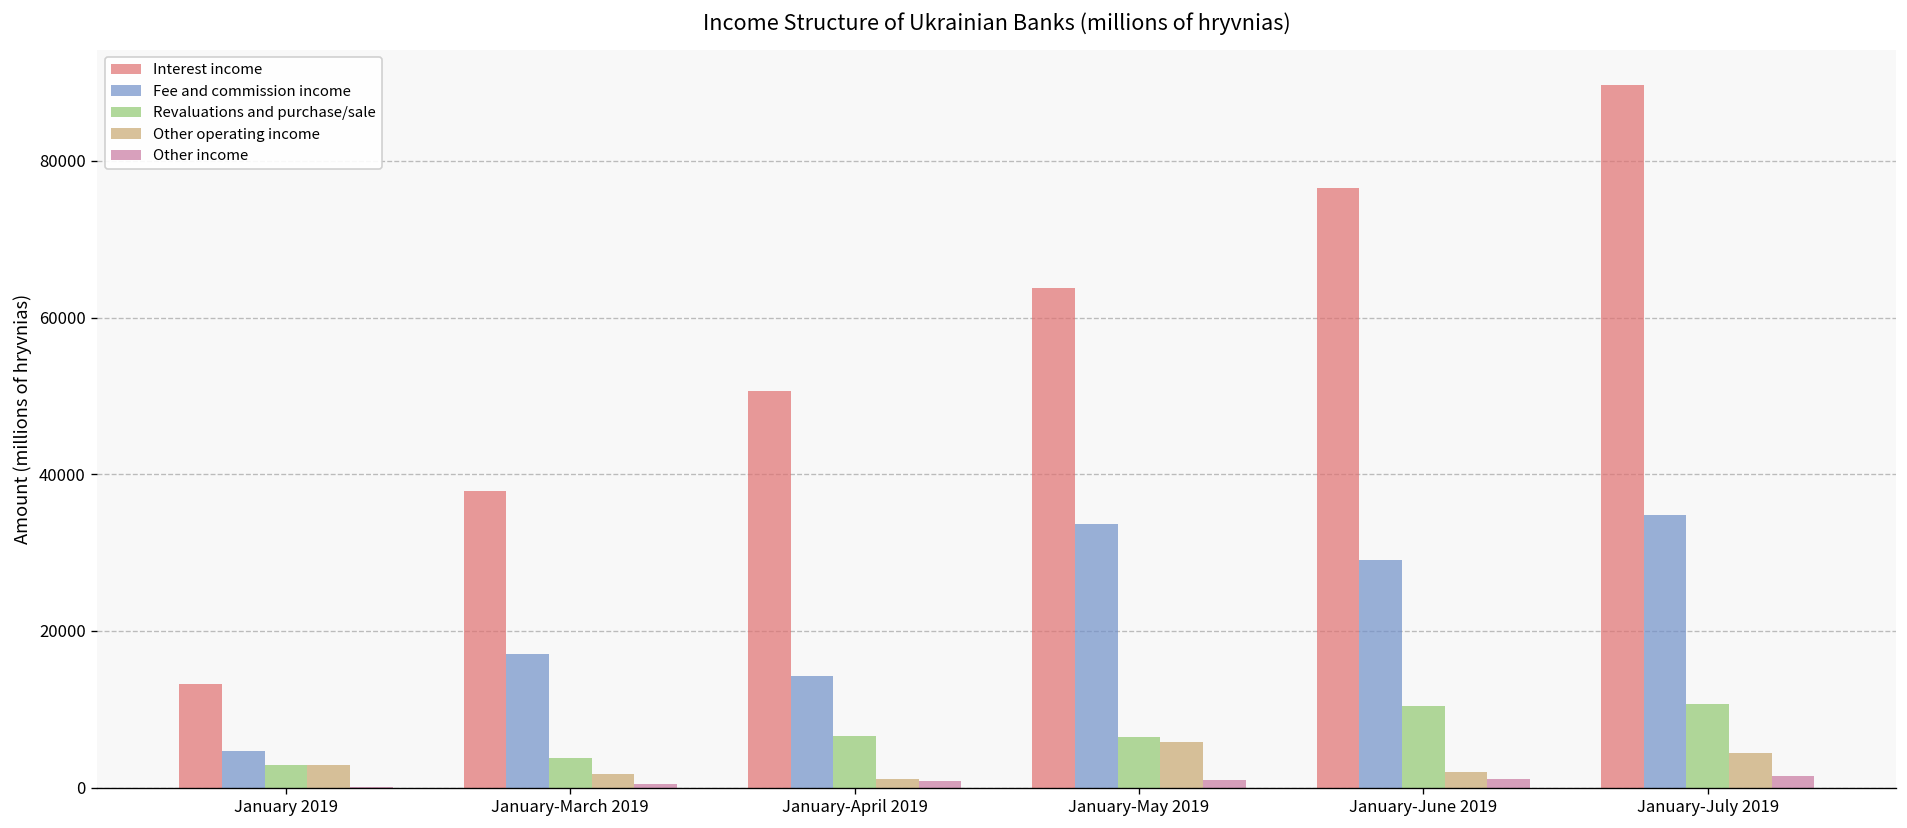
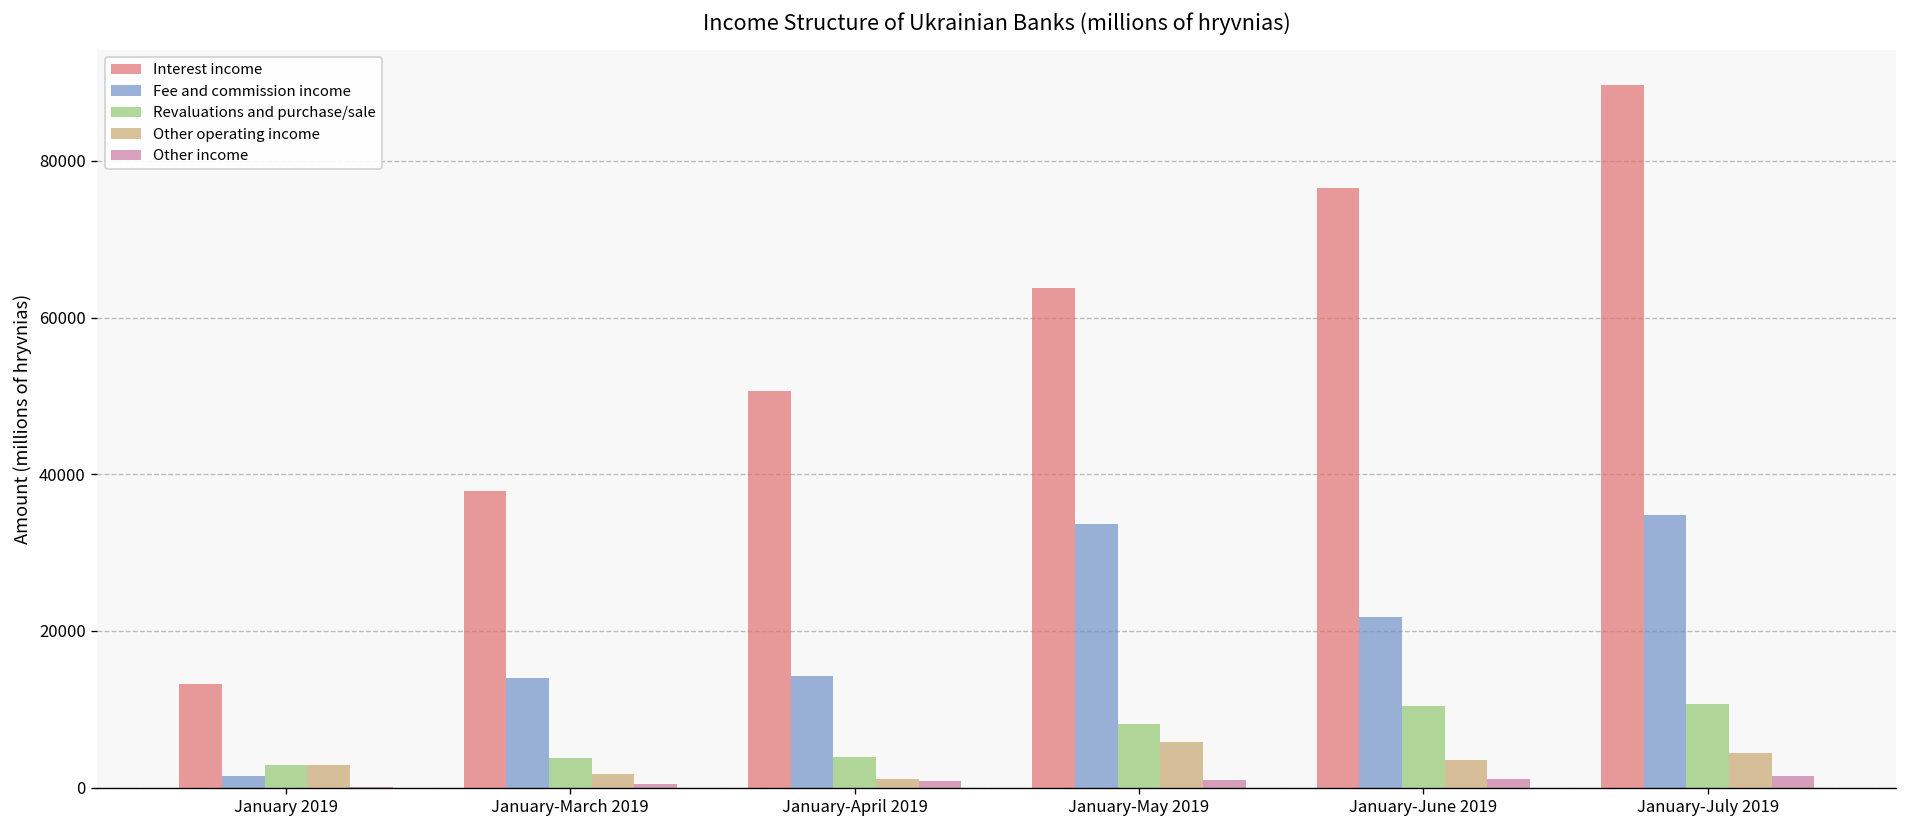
Fee and commission income, January 2019: 5000 -> 1000
Fee and commission income, January-March 2019: 17000 -> 14000
Revaluations and purchase/sale, January-April 2019: 7000 -> 4000
Revaluations and purchase/sale, January-May 2019: 6000 -> 8000
Fee and commission income, January-June 2019: 29000 -> 22000
Other operating income, January-June 2019: 2000 -> 4000
